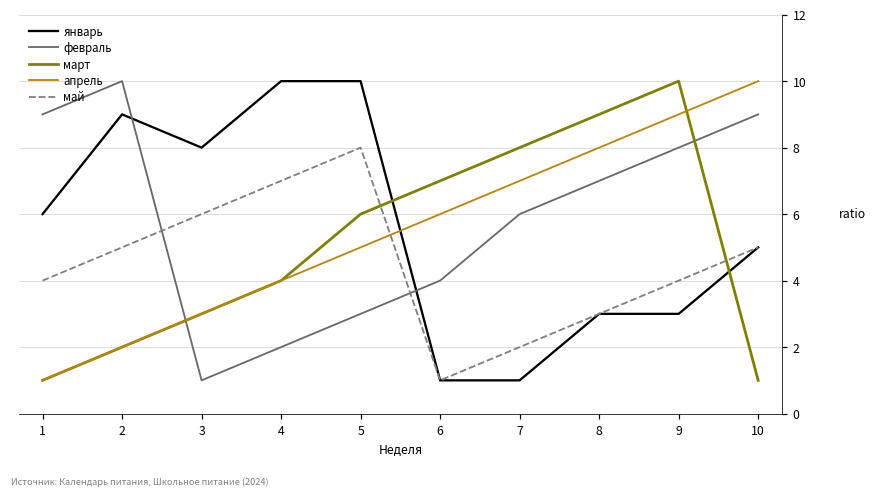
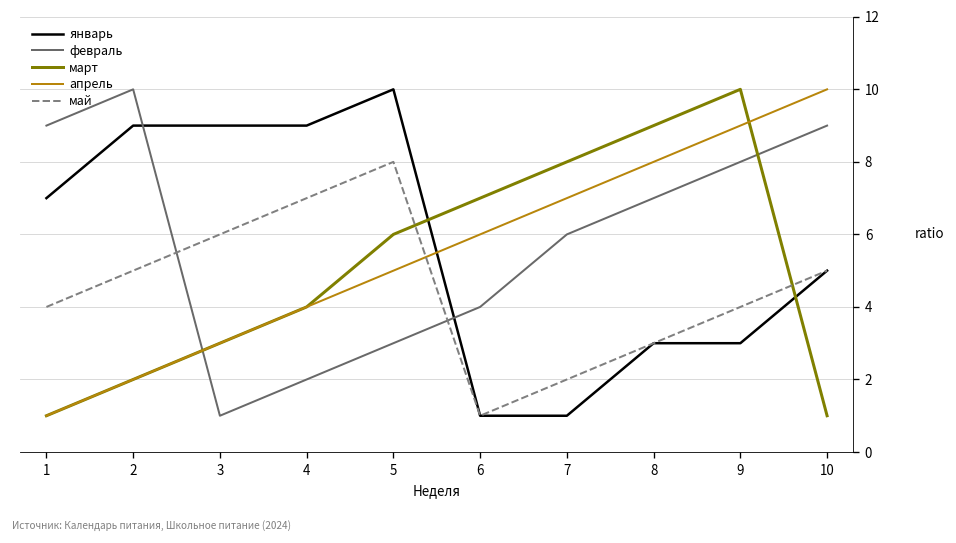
январь, 1: 6 -> 7
январь, 3: 8 -> 9
январь, 4: 10 -> 9
